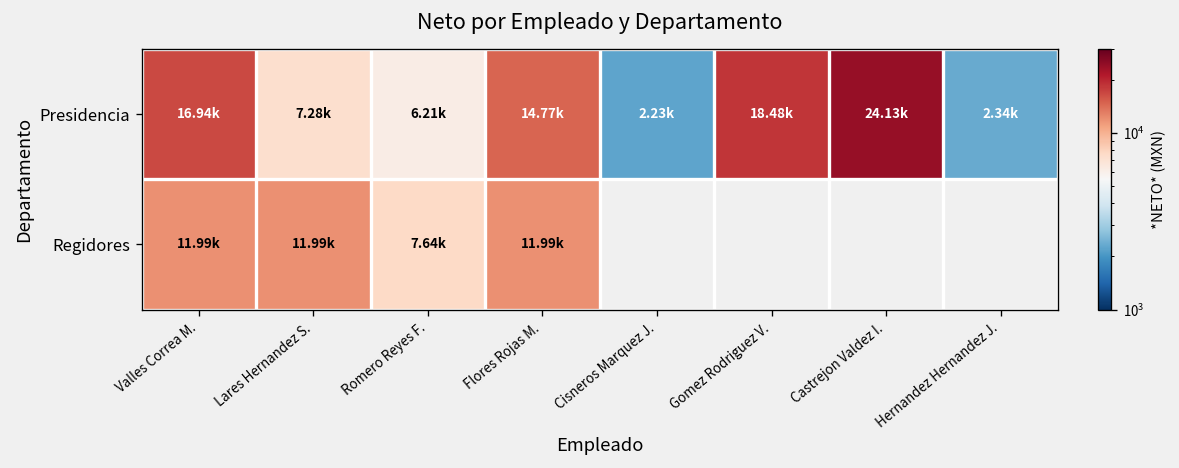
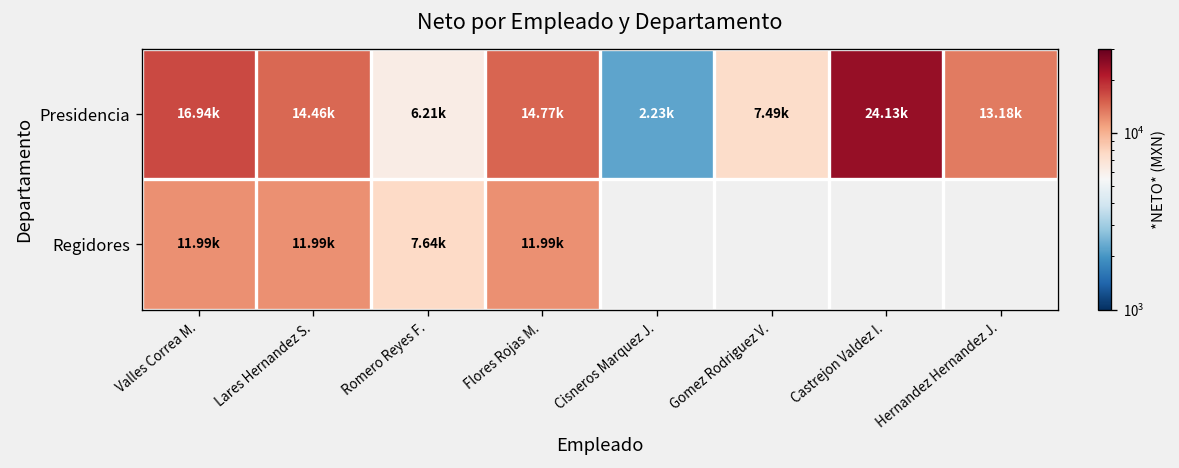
Presidencia, Lares Hernandez S.: 7.28k -> 14.46k
Presidencia, Gomez Rodriguez V.: 18.48k -> 7.49k
Presidencia, Hernandez Hernandez J.: 2.34k -> 13.18k
